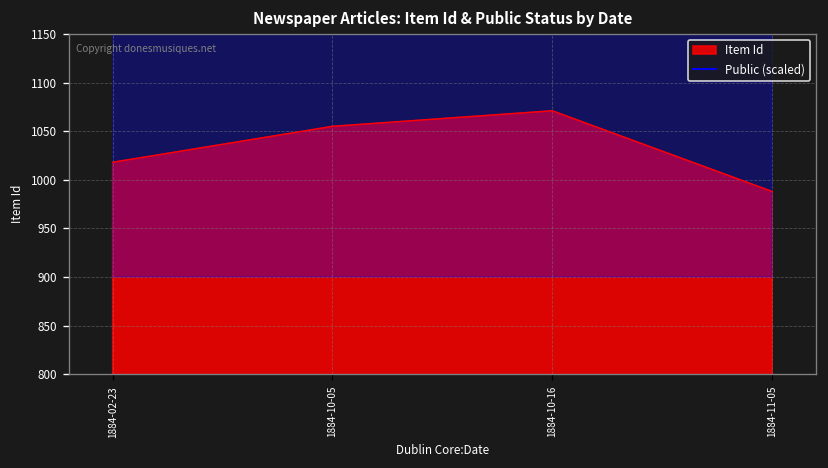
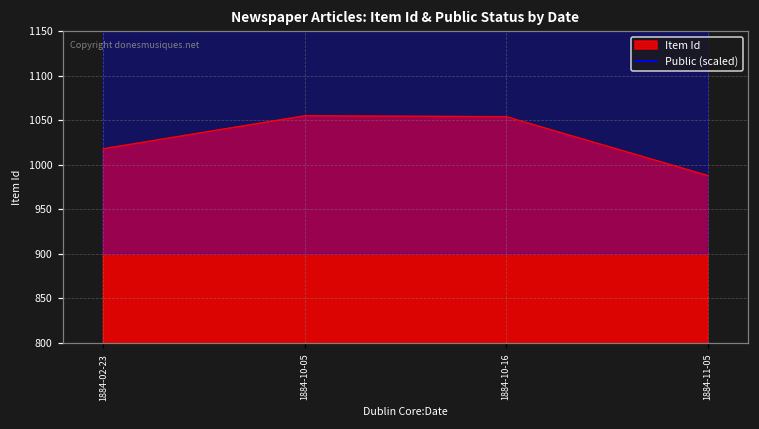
Item Id, 1884-10-16: 1070 -> 1050
